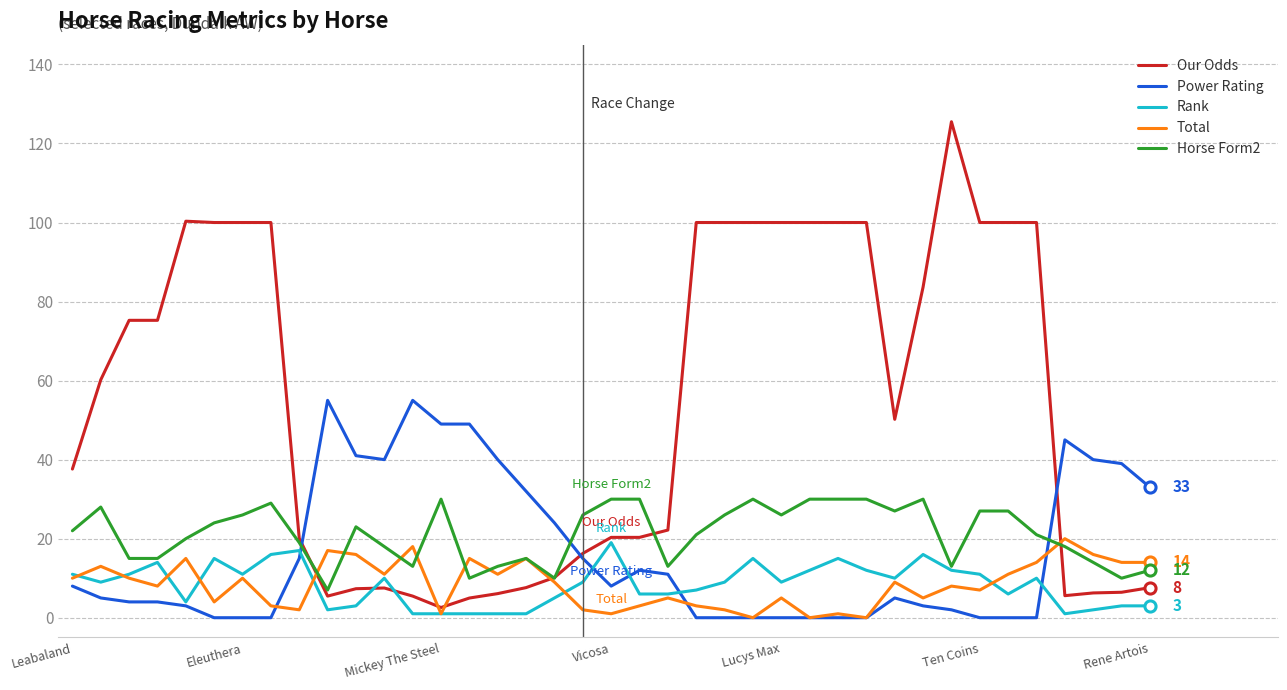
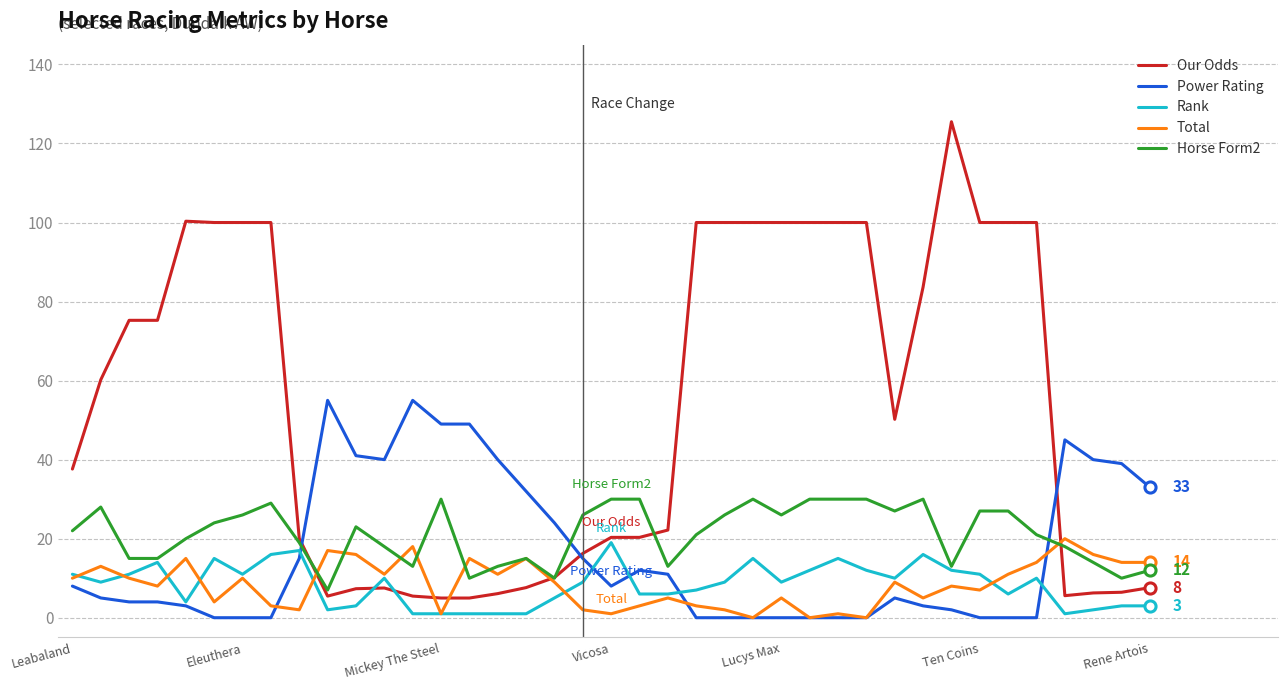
Our Odds, Mickey The Steel: 3 -> 5
